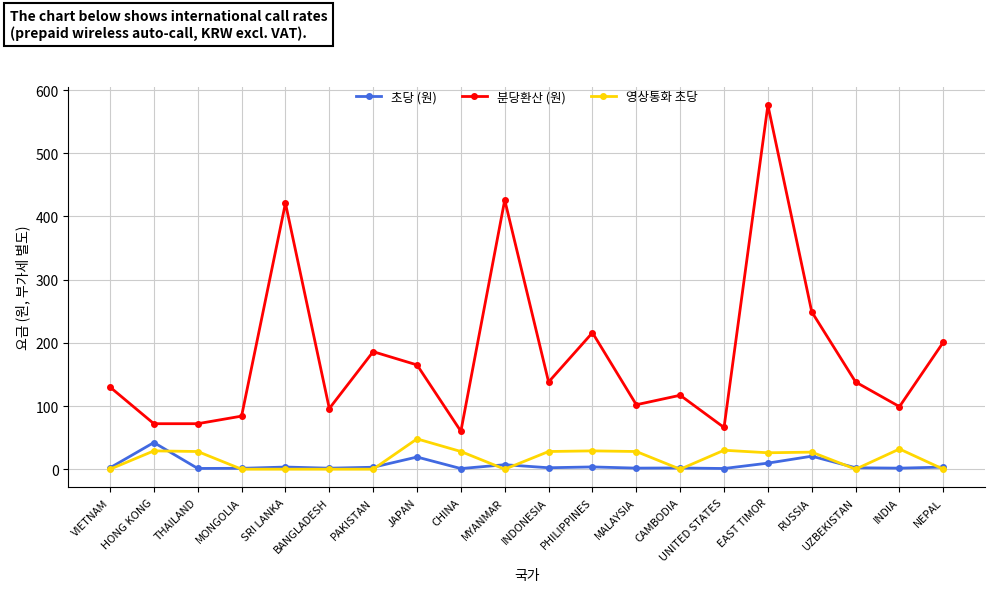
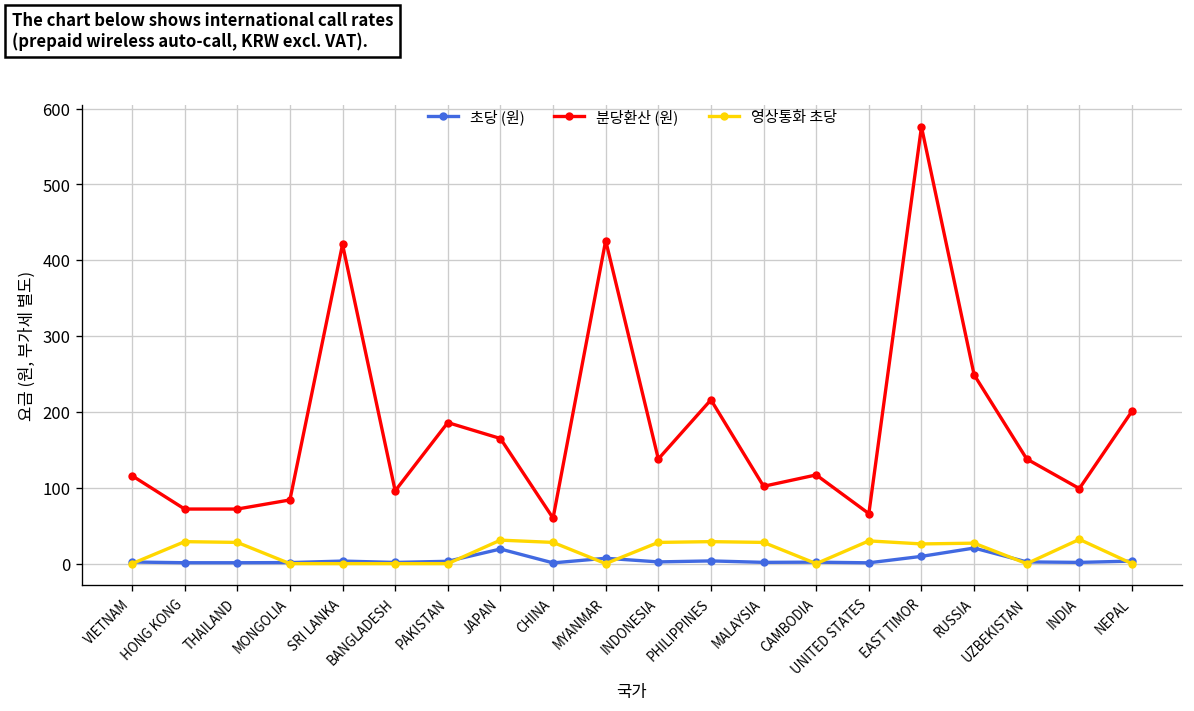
분당환산 (원), VIETNAM: 130 -> 120
초당 (원), HONG KONG: 40 -> 0
영상통화 초당, JAPAN: 50 -> 30
